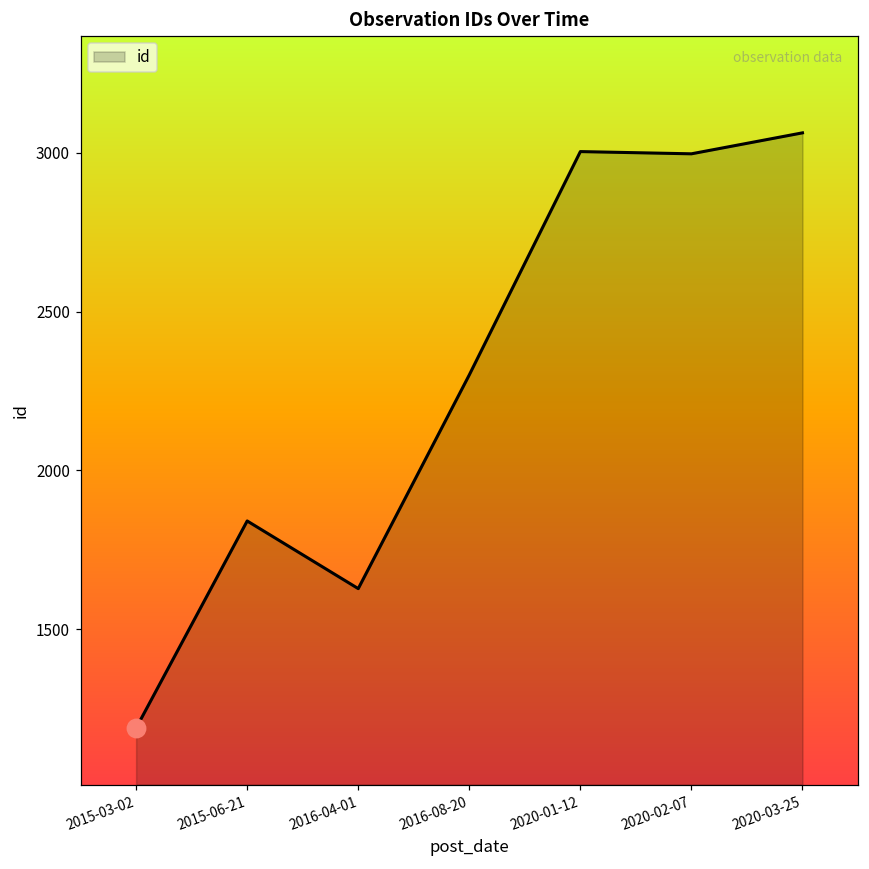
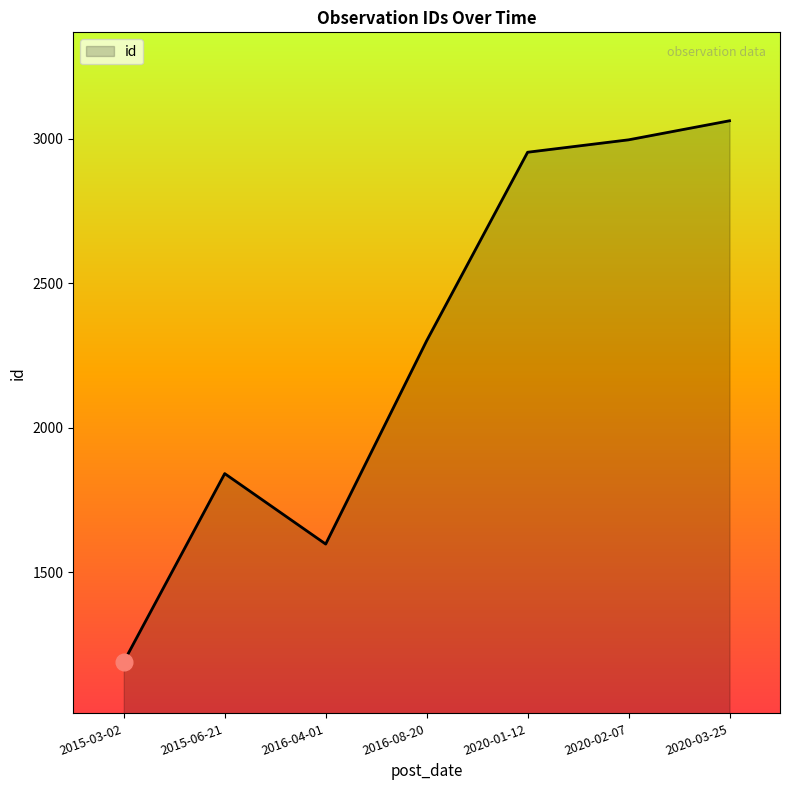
id, 2016-04-01: 1630 -> 1600
id, 2020-01-12: 3000 -> 2950
